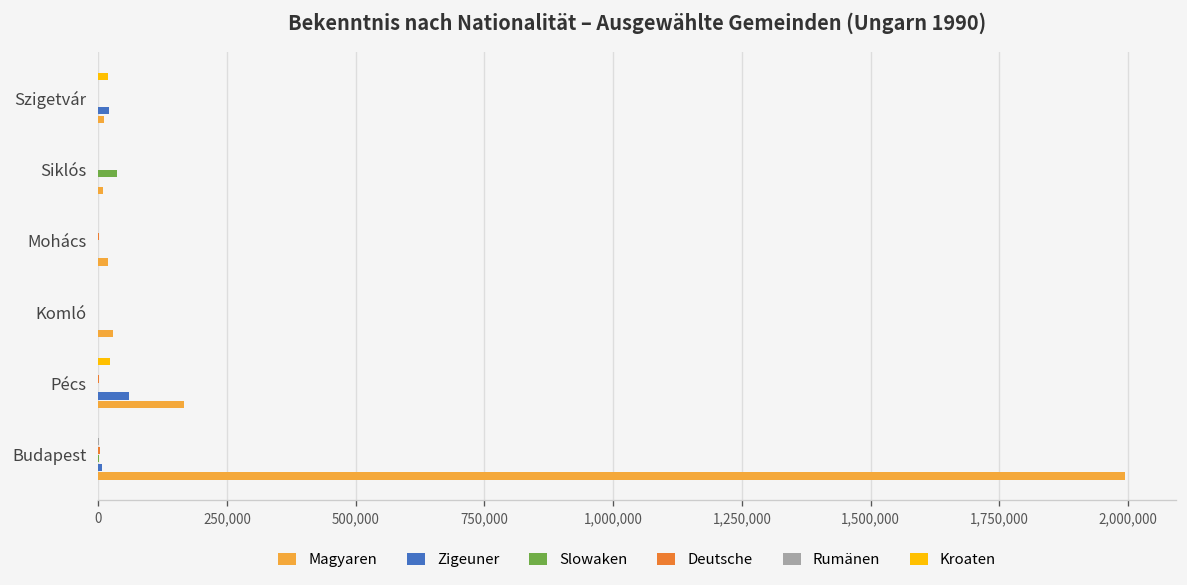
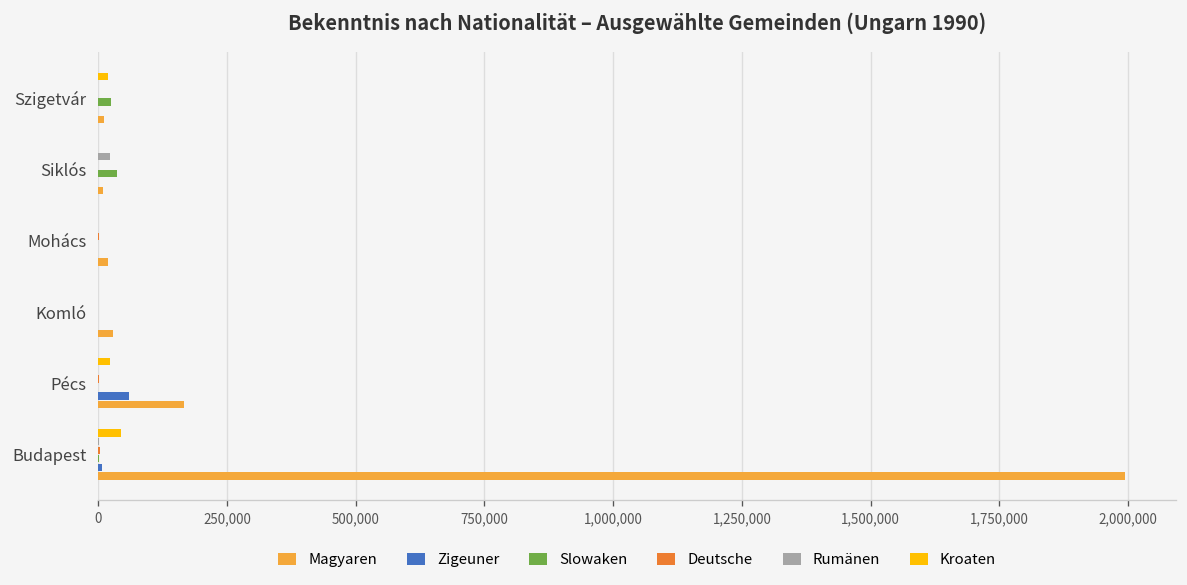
Slowaken, Szigetvár: 0 -> 20,000
Zigeuner, Szigetvár: 20,000 -> 0
Rumänen, Siklós: 0 -> 20,000
Kroaten, Budapest: 0 -> 40,000
